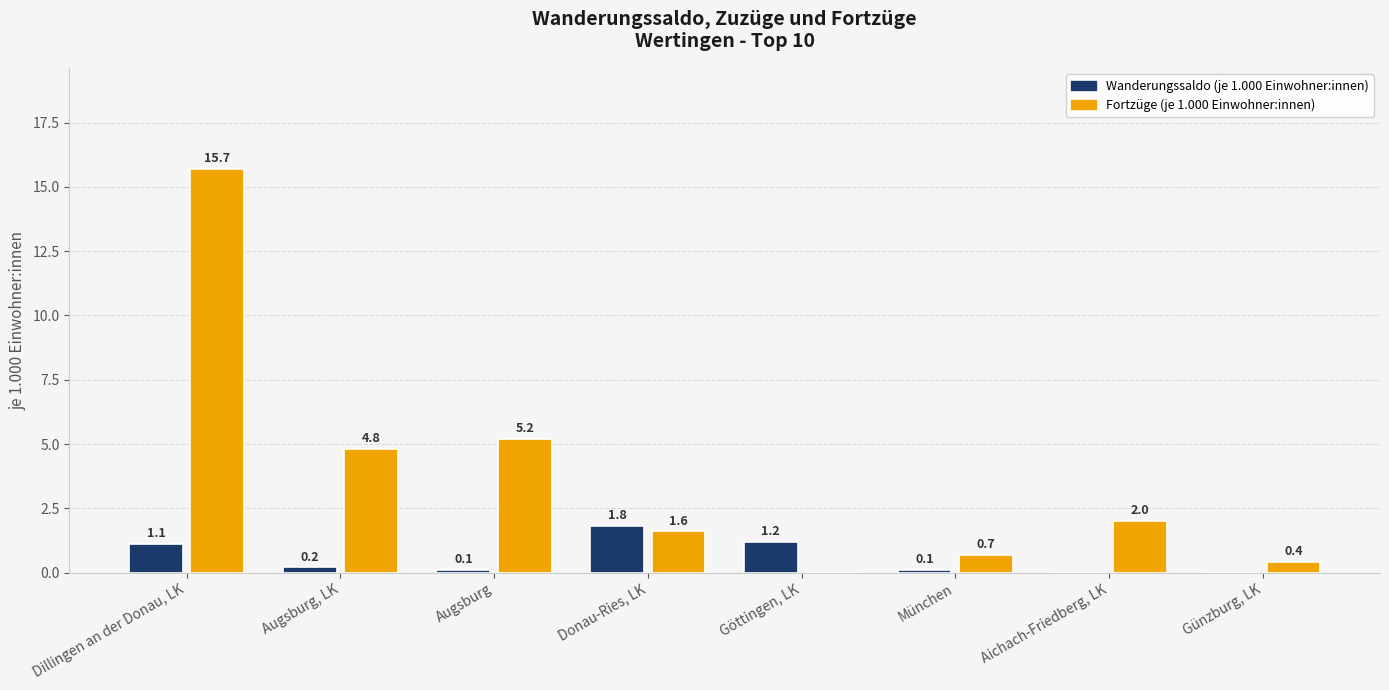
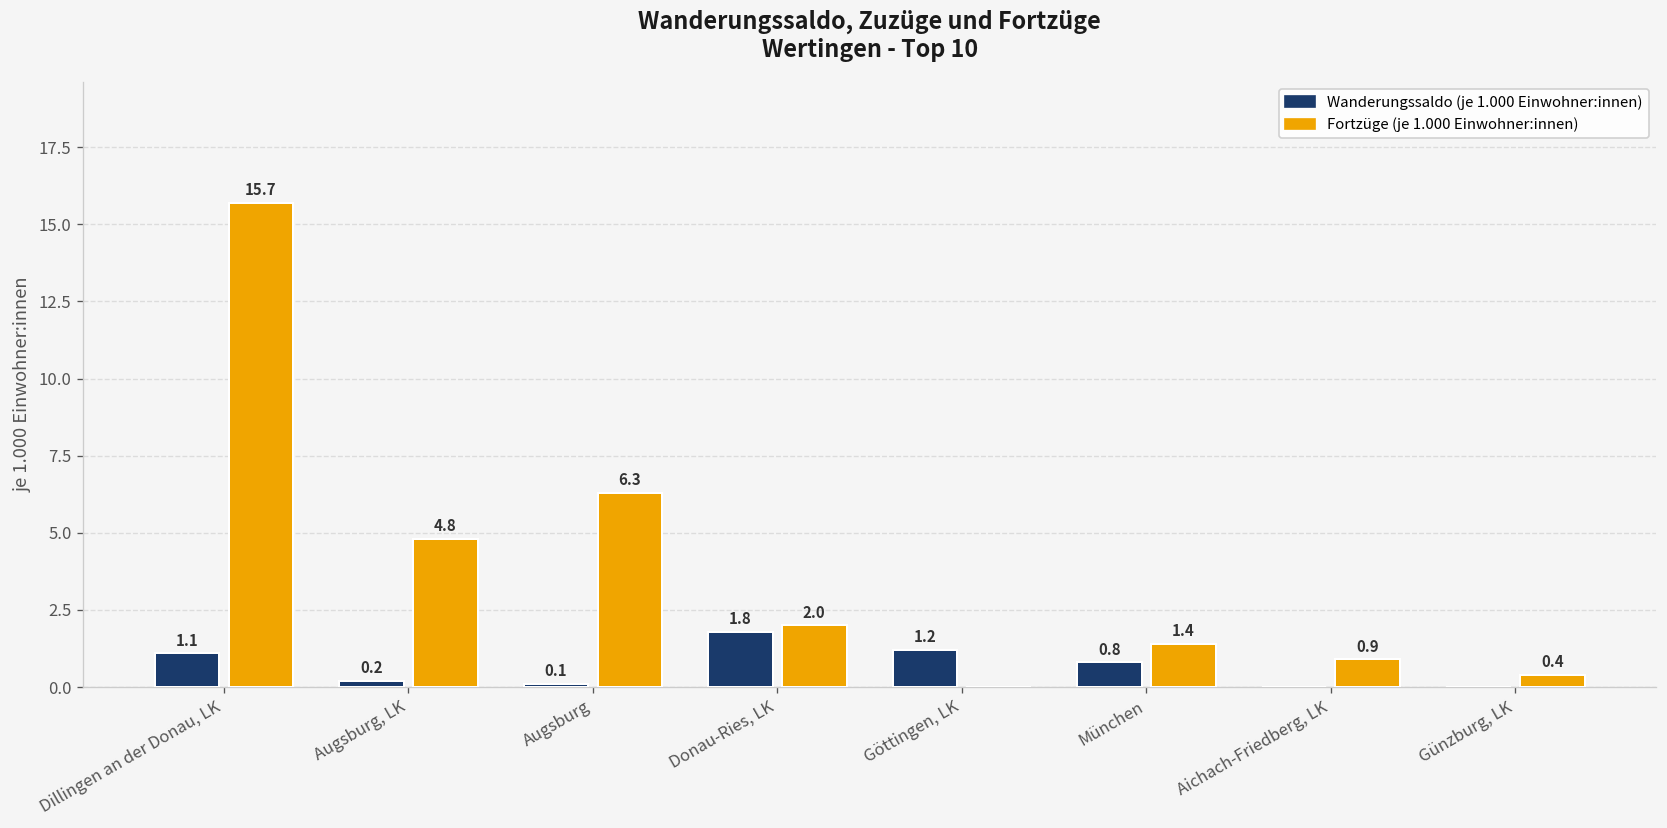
Fortzüge (je 1.000 Einwohner:innen), Augsburg: 5.2 -> 6.3
Fortzüge (je 1.000 Einwohner:innen), Donau-Ries, LK: 1.6 -> 2.0
Wanderungssaldo (je 1.000 Einwohner:innen), München: 0.1 -> 0.8
Fortzüge (je 1.000 Einwohner:innen), München: 0.7 -> 1.4
Fortzüge (je 1.000 Einwohner:innen), Aichach-Friedberg, LK: 2.0 -> 0.9
